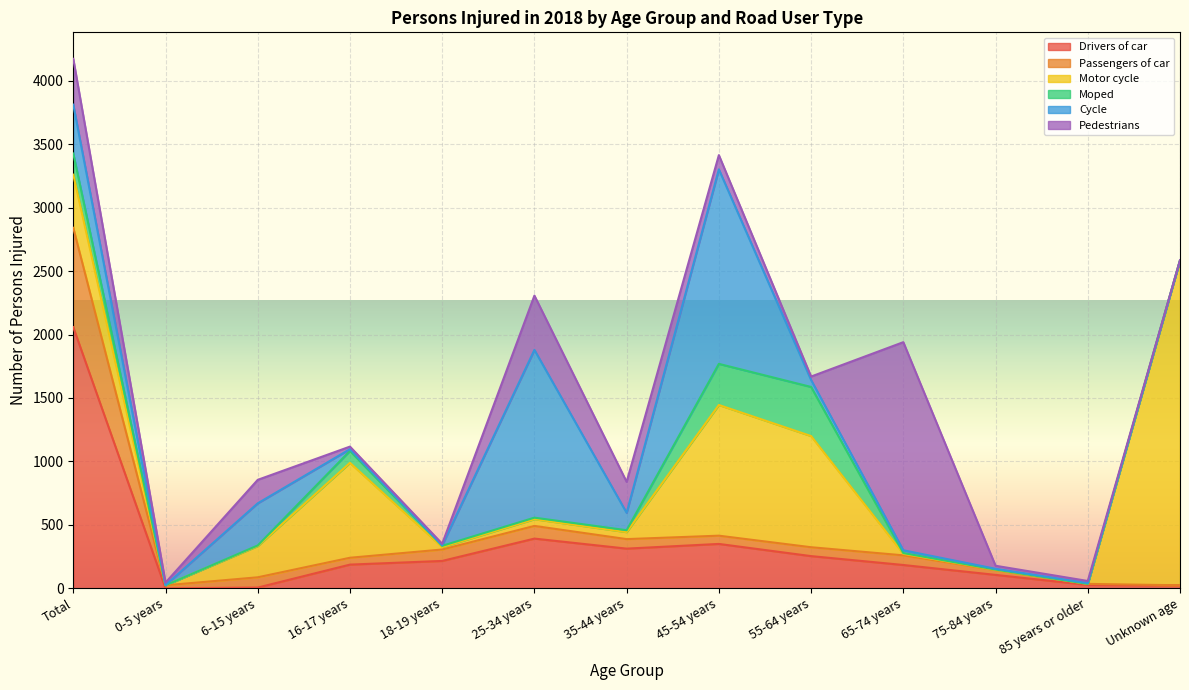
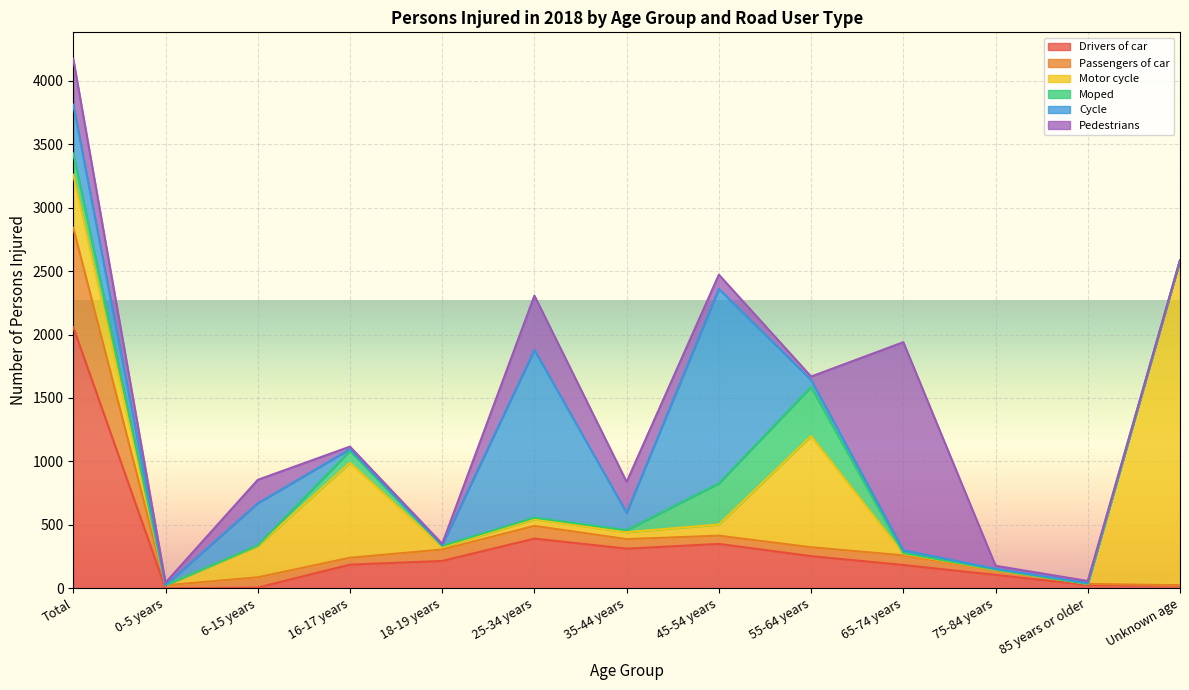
Motor cycle, 45-54 years: 1030 -> 90
